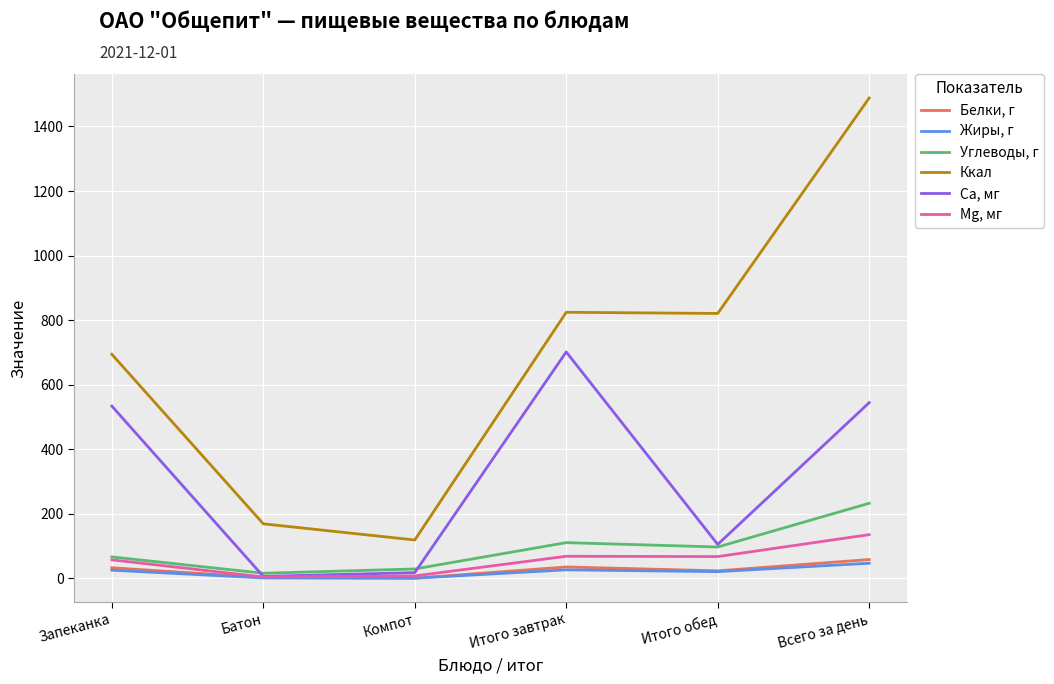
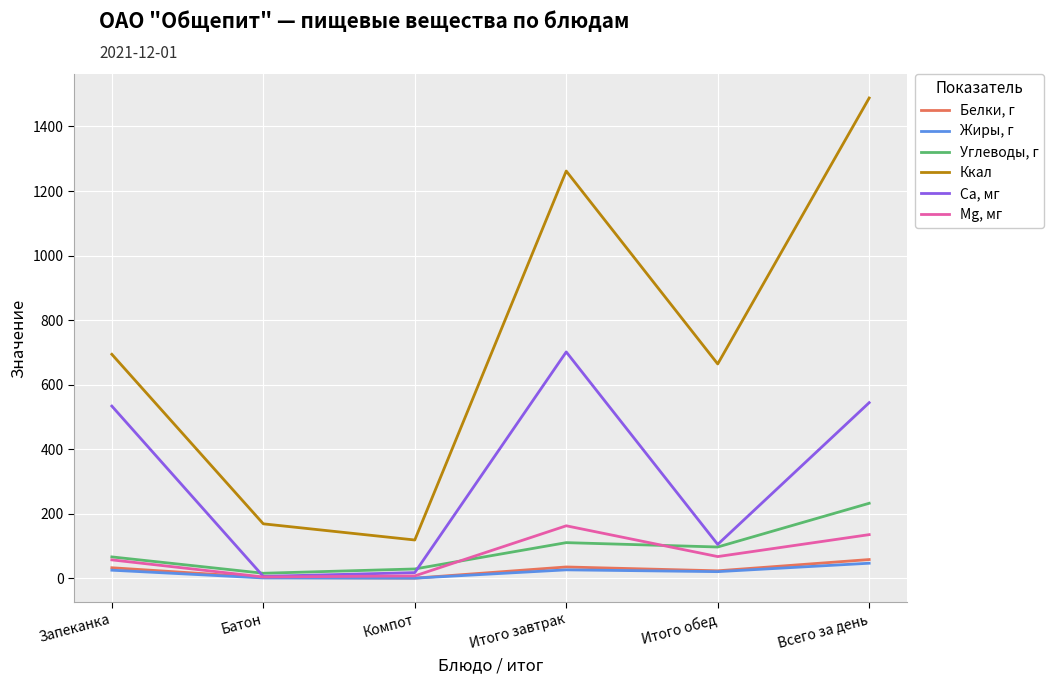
Ккал, Итого завтрак: 820 -> 1260
Mg, мг, Итого завтрак: 70 -> 160
Ккал, Итого обед: 820 -> 660
